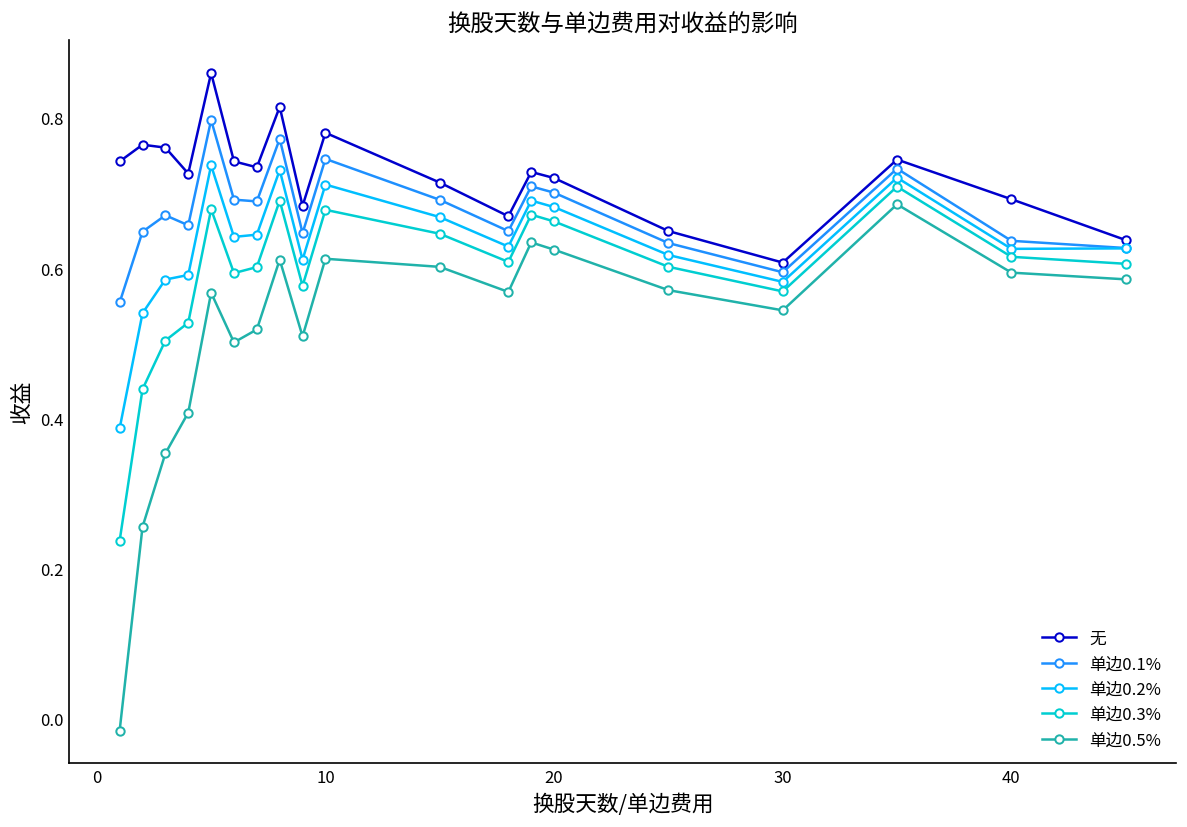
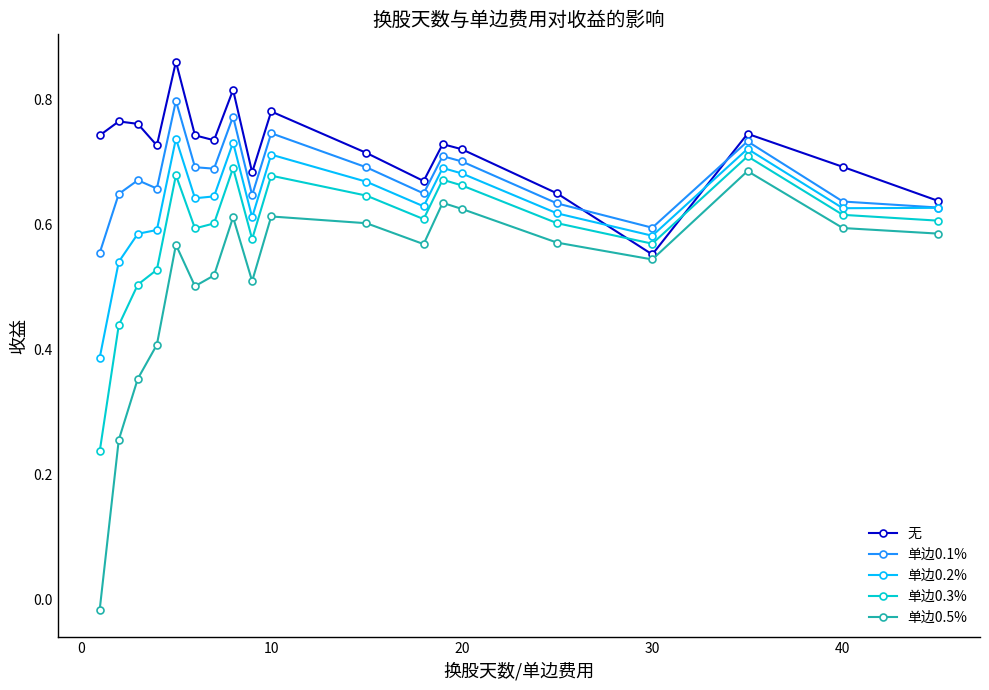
无, 30: 0.61 -> 0.55
